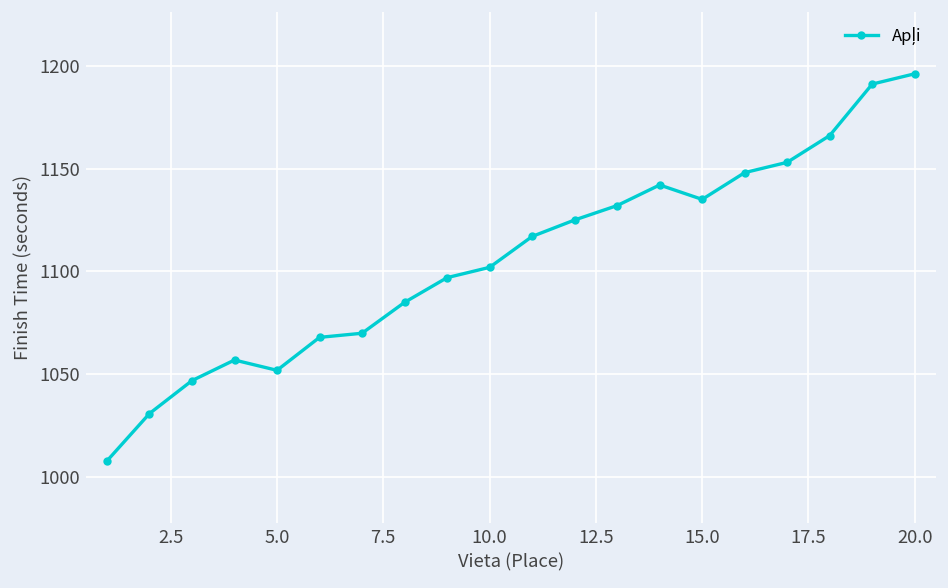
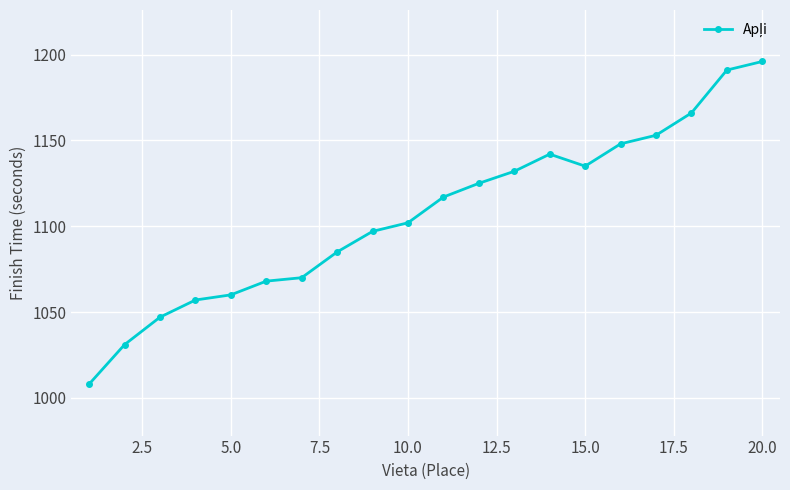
5.0: 1052 -> 1060
